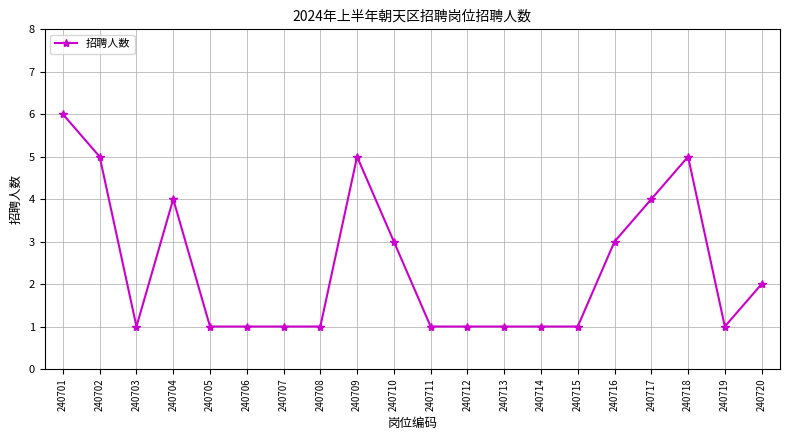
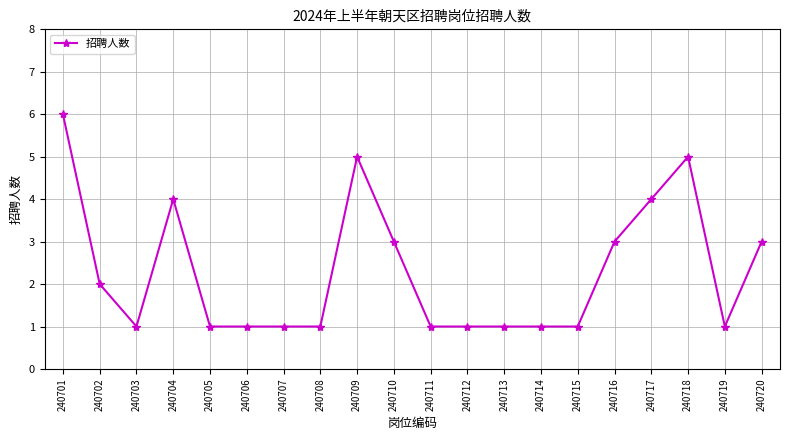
240702: 5 -> 2
240720: 2 -> 3
